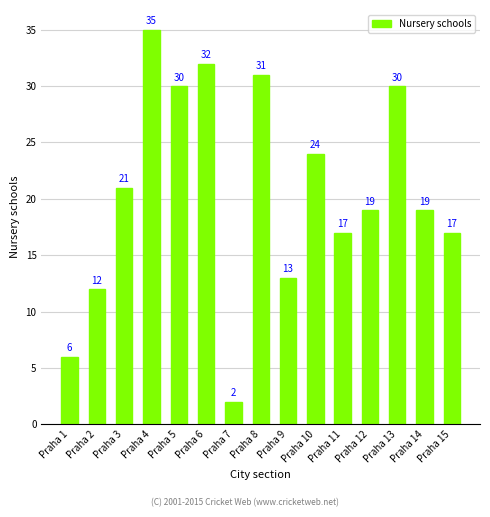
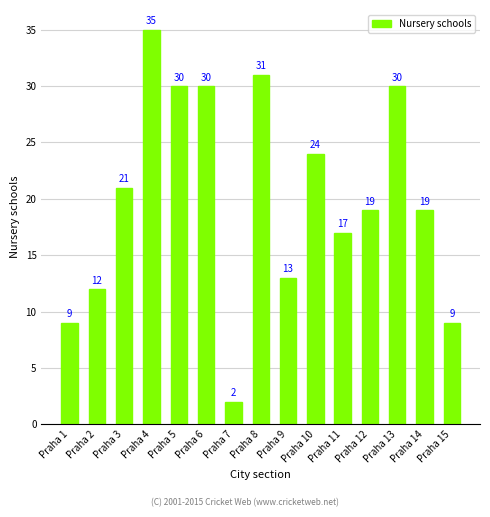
Praha 1: 6 -> 9
Praha 6: 32 -> 30
Praha 15: 17 -> 9
